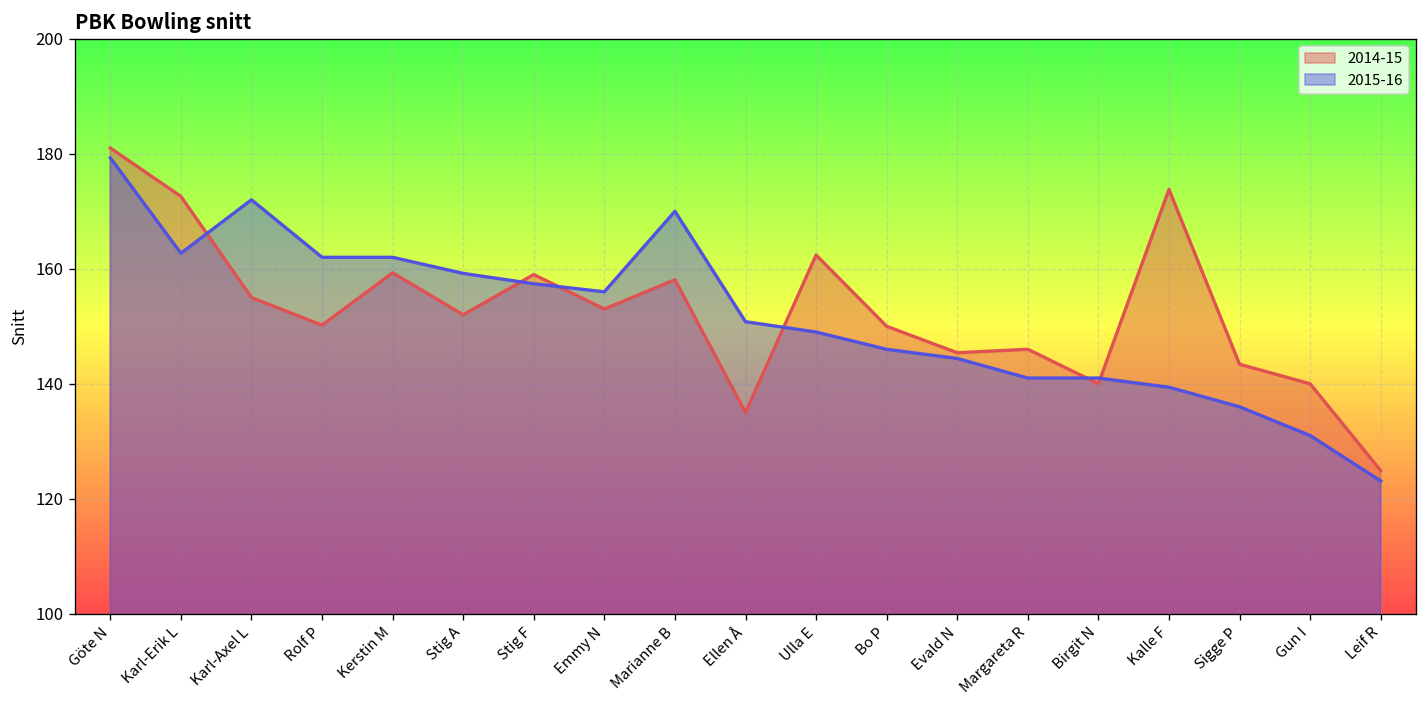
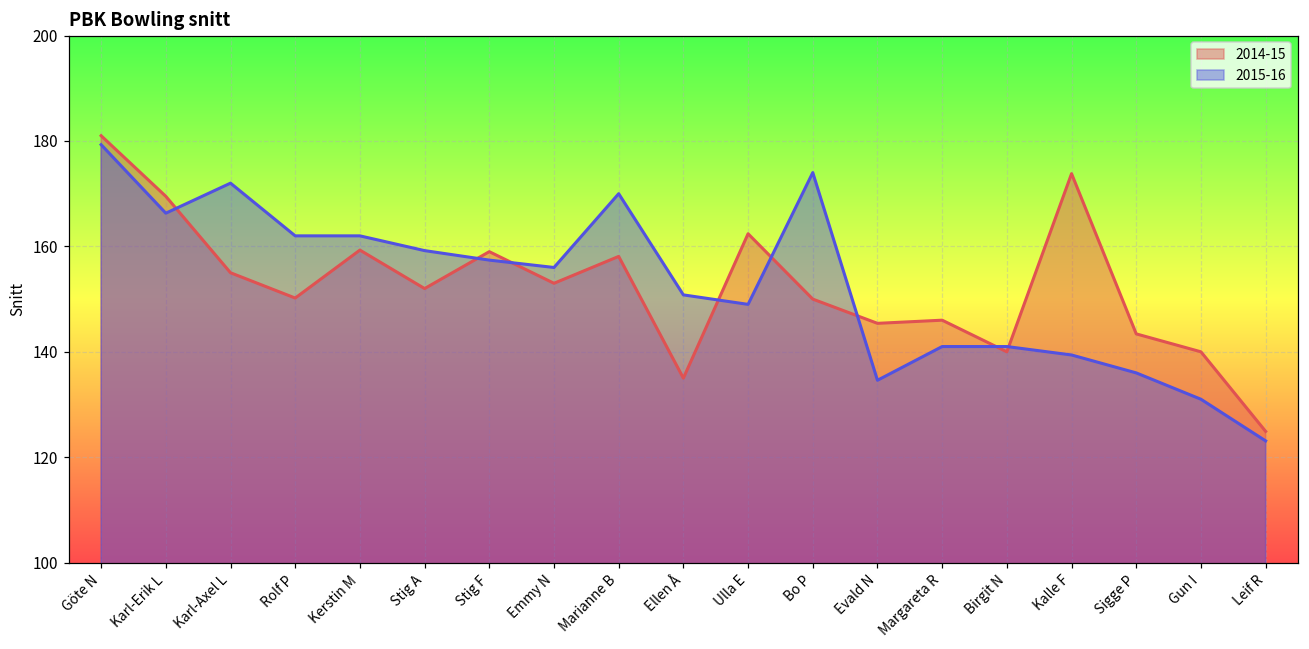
2014-15, Karl-Erik L: 173 -> 170
2015-16, Karl-Erik L: 163 -> 166
2015-16, Bo P: 146 -> 174
2015-16, Evald N: 144 -> 135
